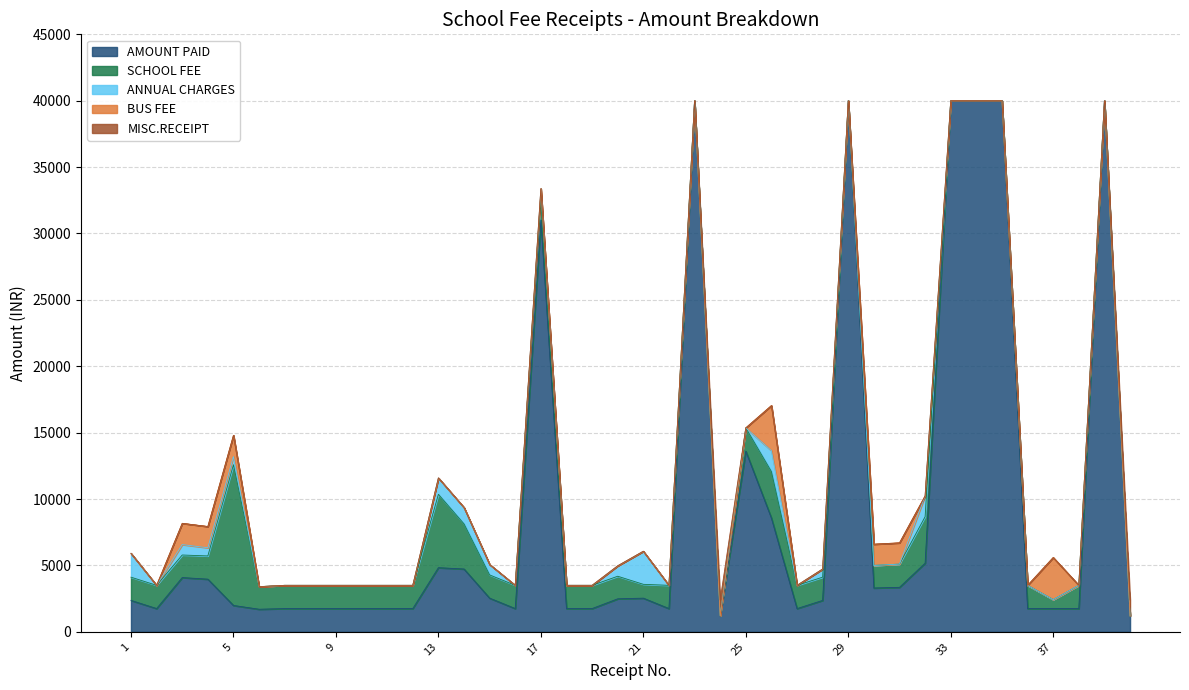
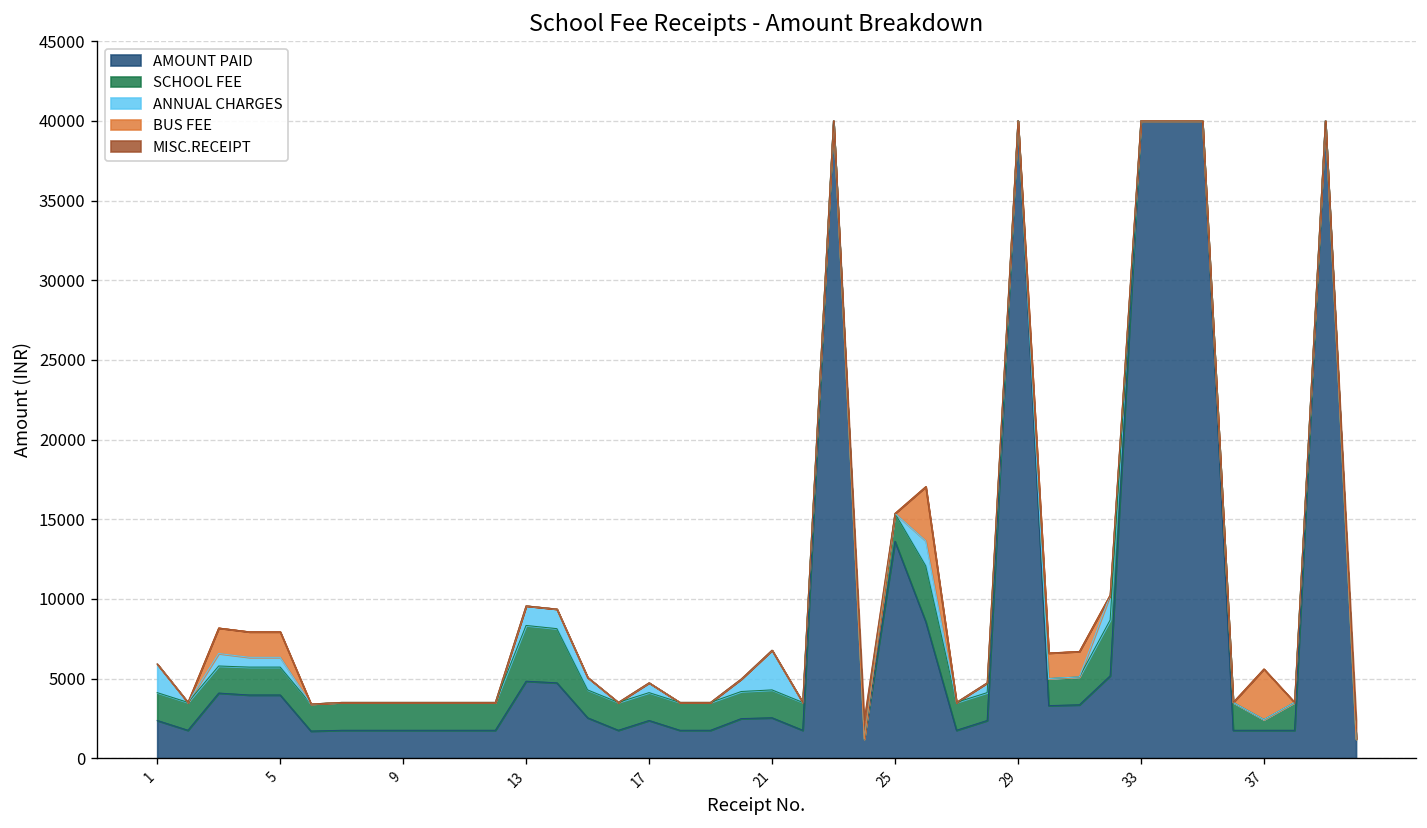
AMOUNT PAID, 5: 2000 -> 4000
SCHOOL FEE, 5: 10600 -> 1800
SCHOOL FEE, 13: 5500 -> 3500
AMOUNT PAID, 17: 31000 -> 2400
SCHOOL FEE, 21: 1000 -> 1800
